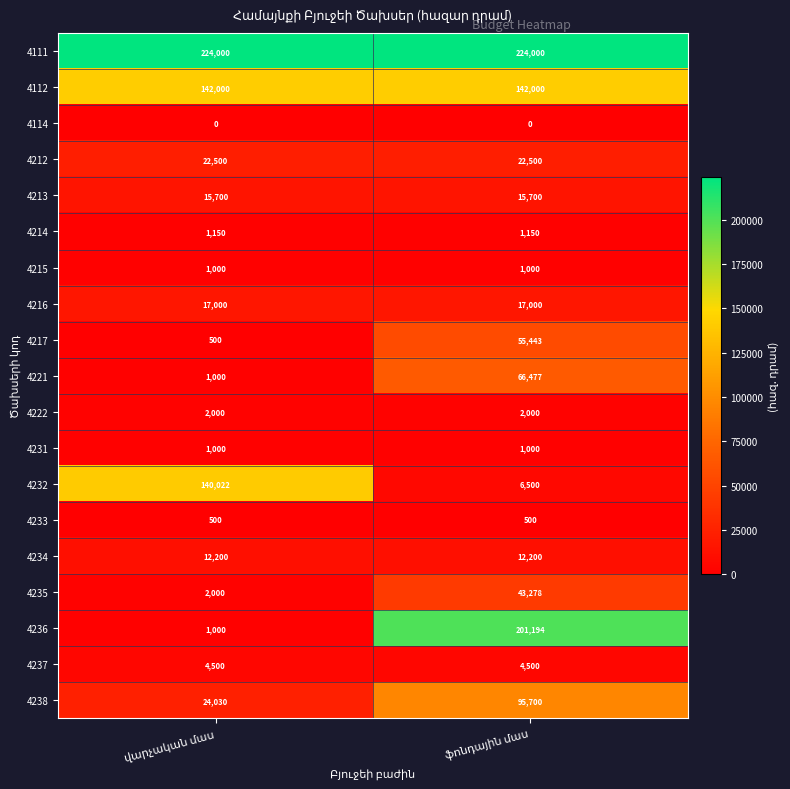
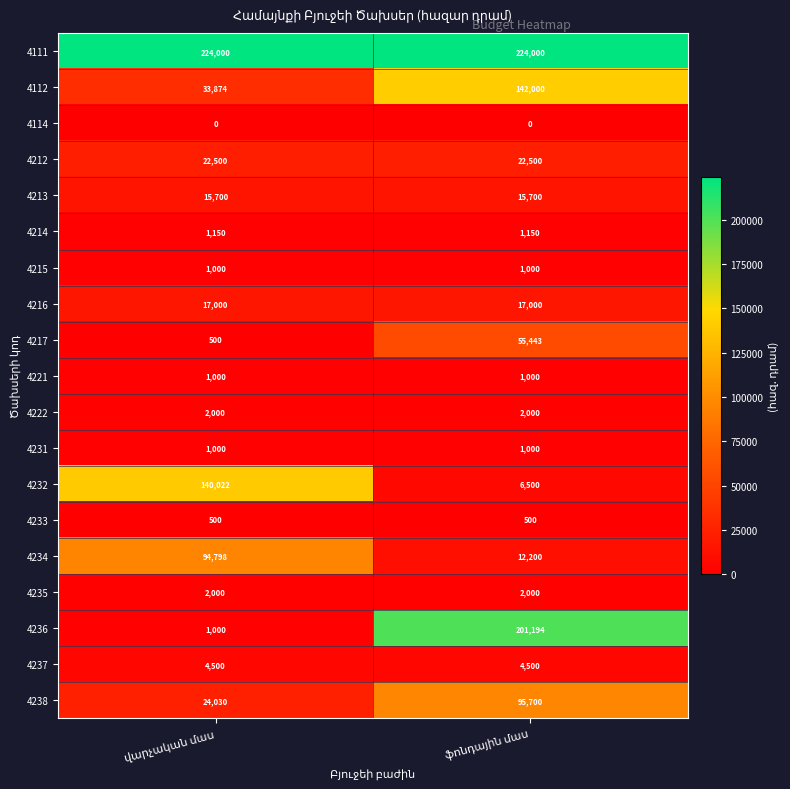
4112, վարչական մաս: 142,000 -> 33,874
4221, ֆոնդային մաս: 66,477 -> 1,000
4234, վարչական մաս: 12,200 -> 94,798
4235, ֆոնդային մաս: 43,278 -> 2,000
